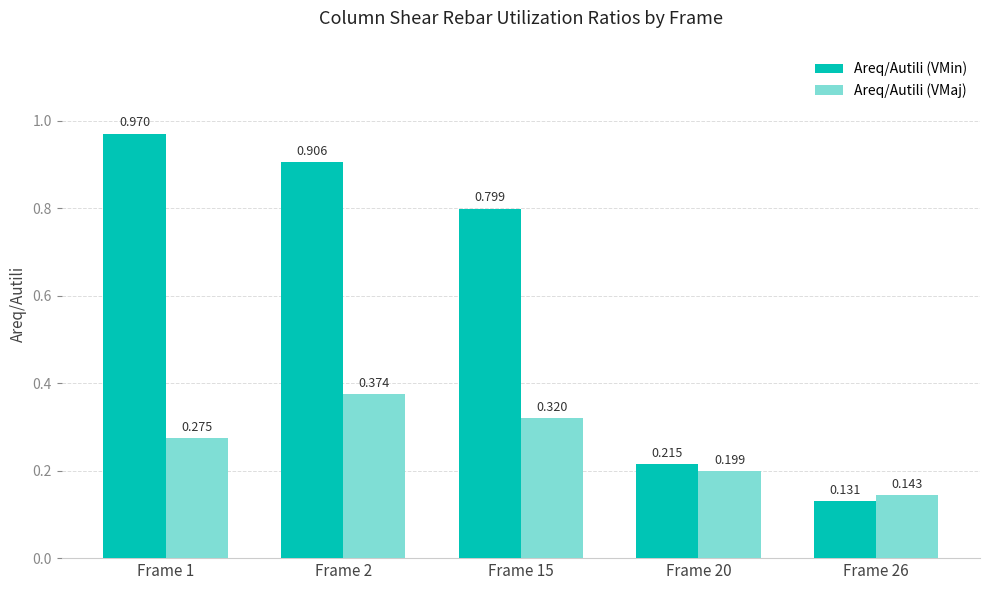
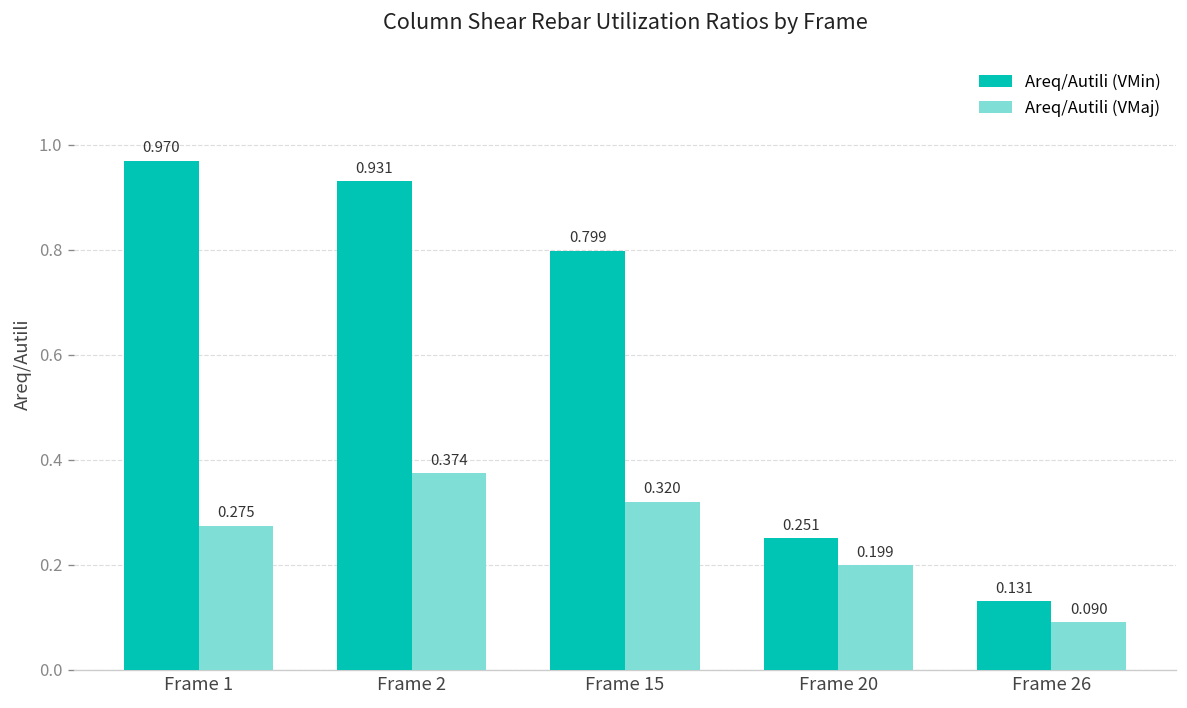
Areq/Autili (VMin), Frame 2: 0.906 -> 0.931
Areq/Autili (VMin), Frame 20: 0.215 -> 0.251
Areq/Autili (VMaj), Frame 26: 0.143 -> 0.090
